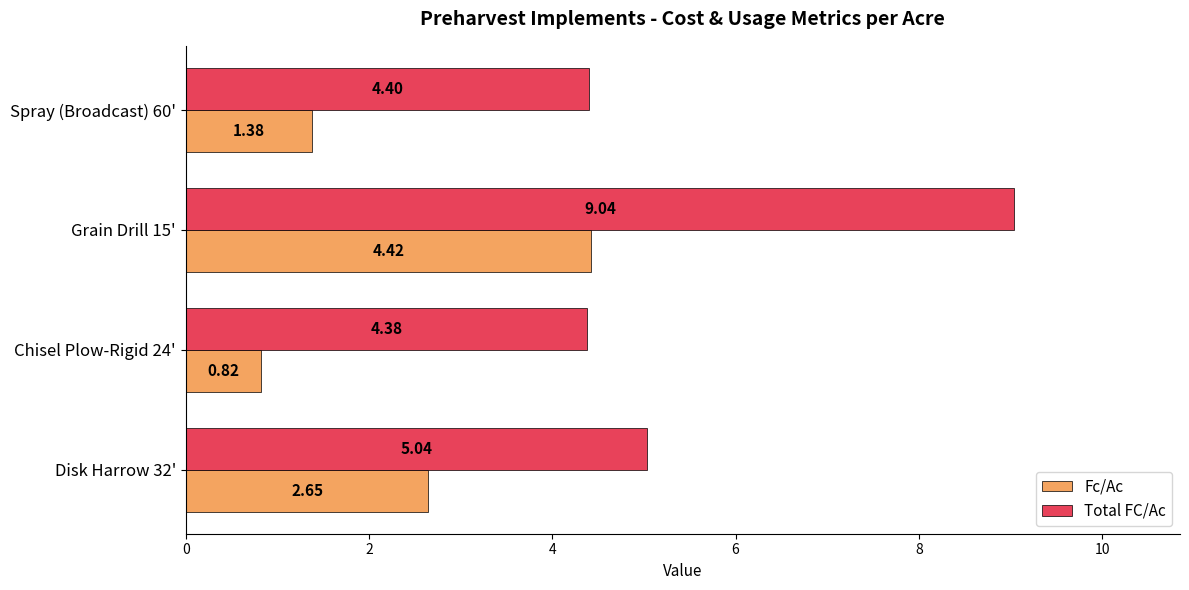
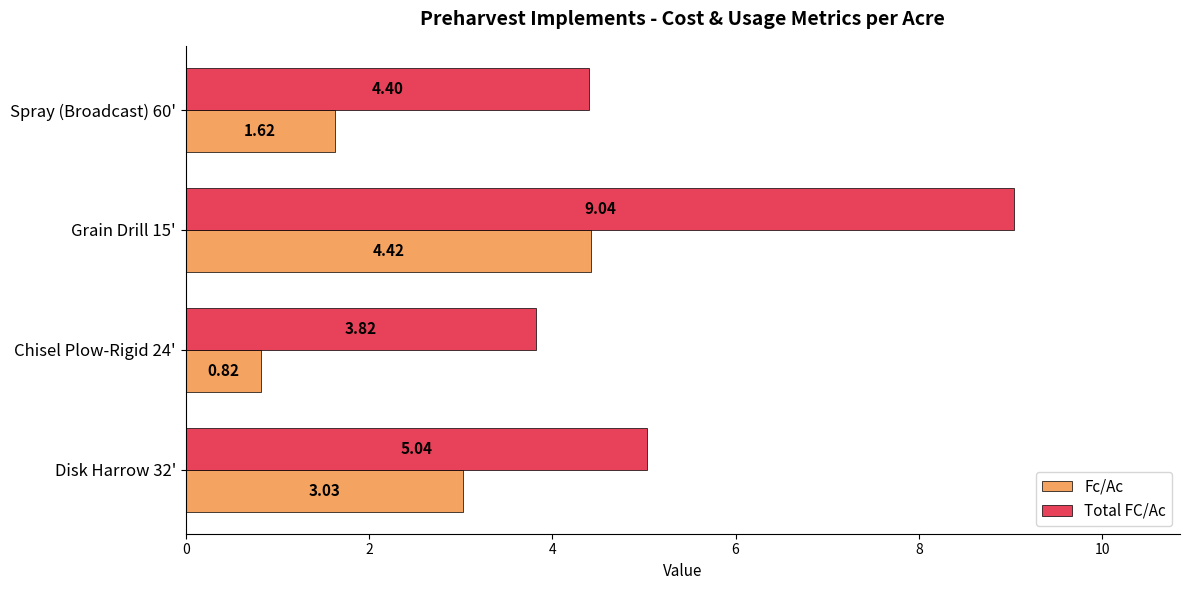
Fc/Ac, Spray (Broadcast) 60': 1.38 -> 1.62
Total FC/Ac, Chisel Plow-Rigid 24': 4.38 -> 3.82
Fc/Ac, Disk Harrow 32': 2.65 -> 3.03
